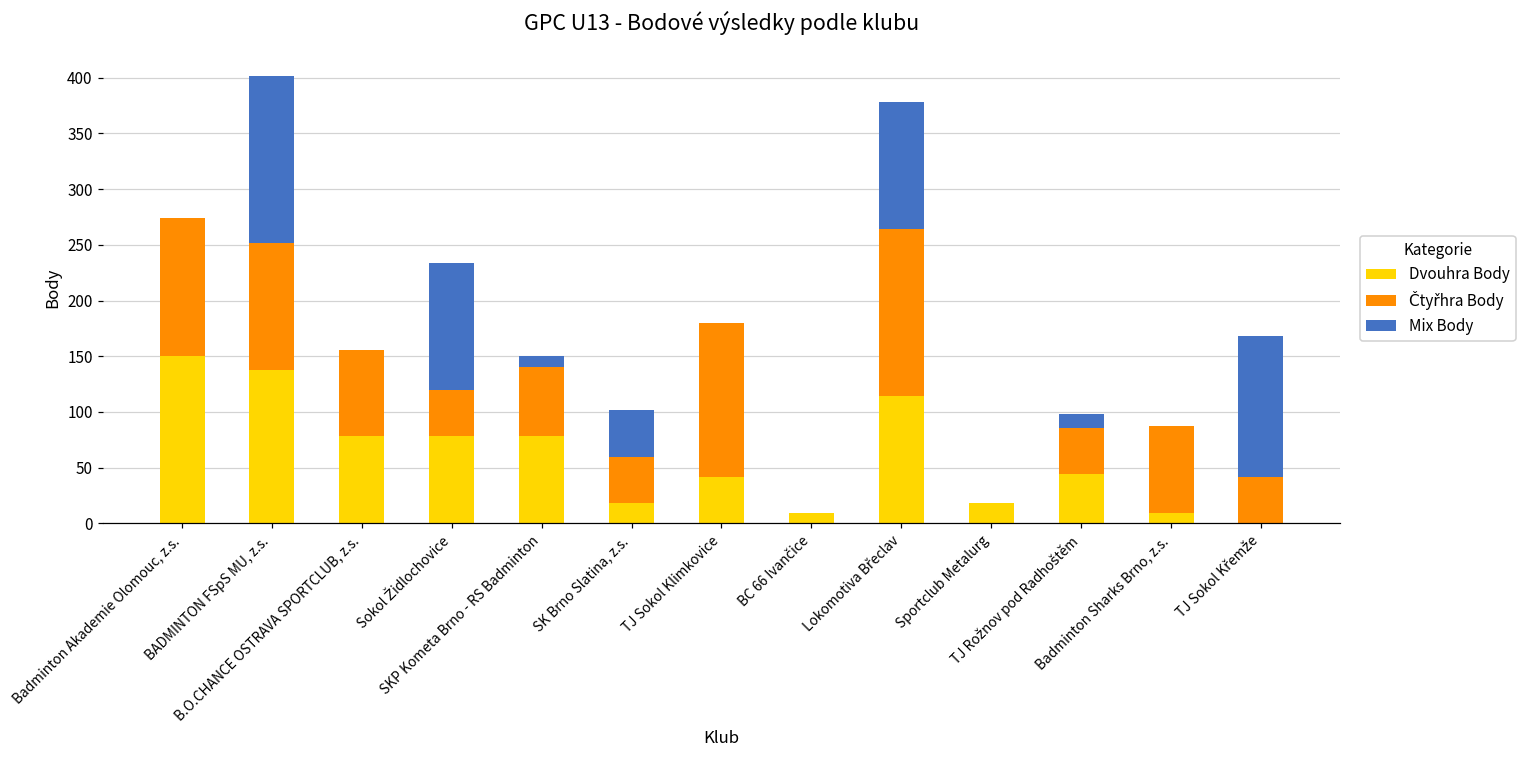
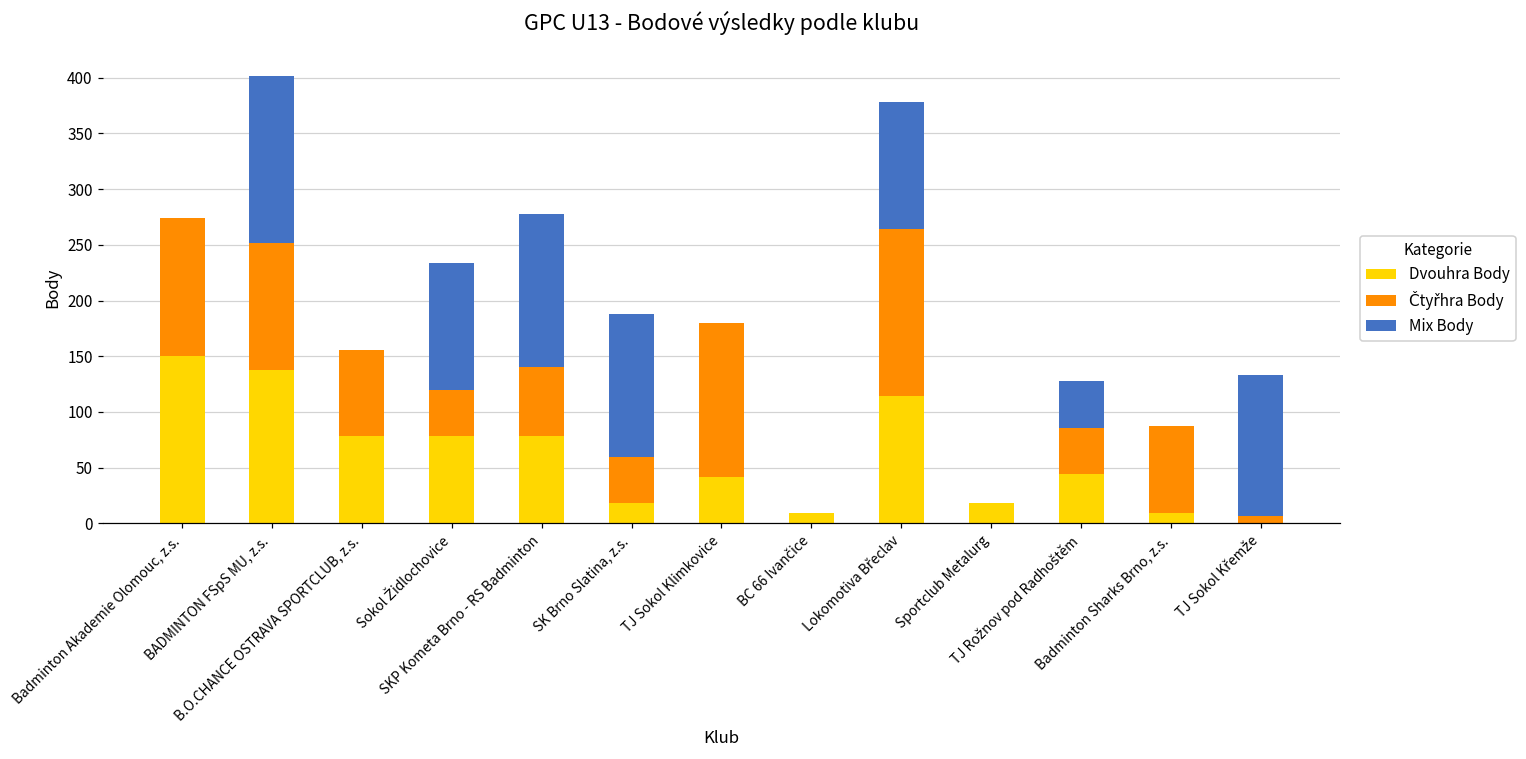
Mix Body, SKP Kometa Brno - RS Badminton: 10 -> 138
Mix Body, SK Brno Slatina, z.s.: 42 -> 128
Mix Body, TJ Rožnov pod Radhoštěm: 12 -> 42
Čtyřhra Body, TJ Sokol Křemže: 42 -> 7
